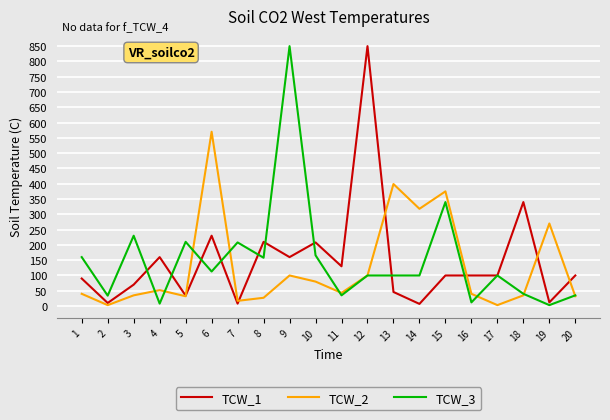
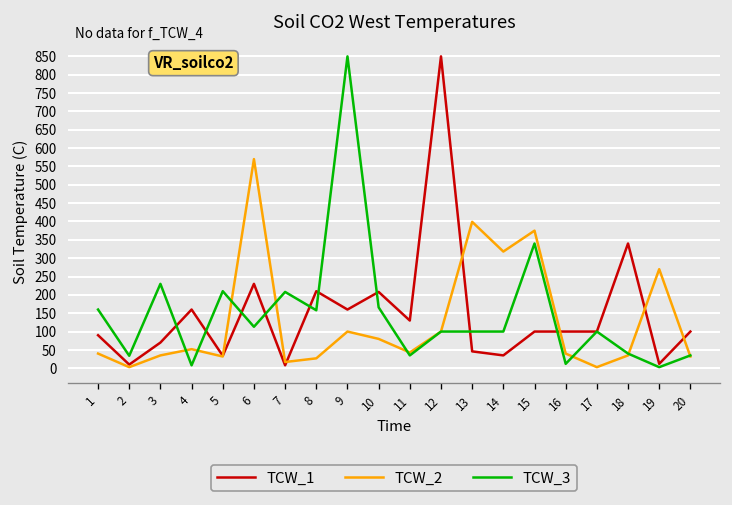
TCW_1, 14: 10 -> 40
